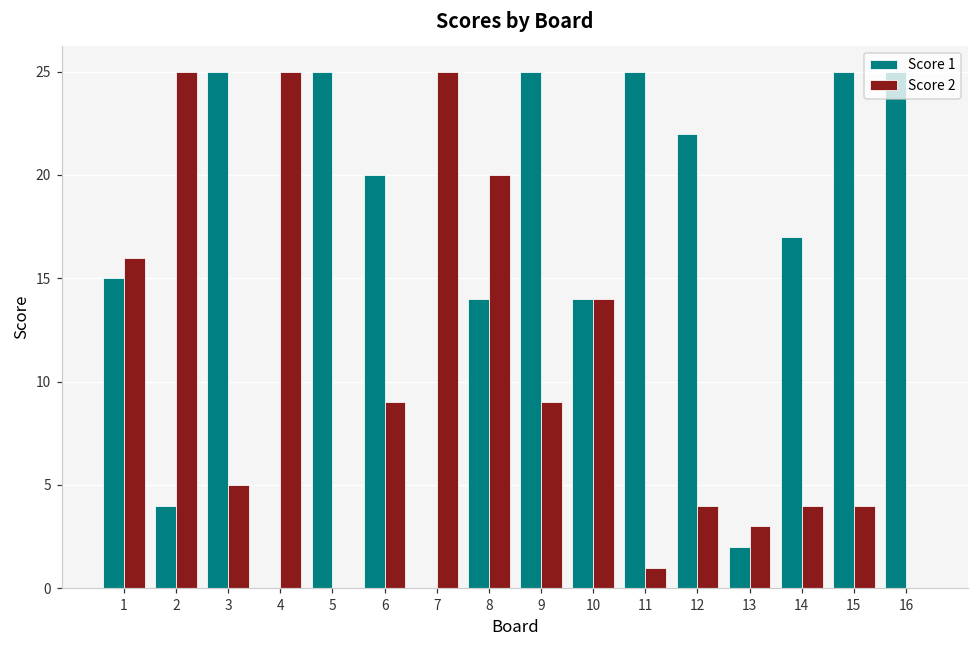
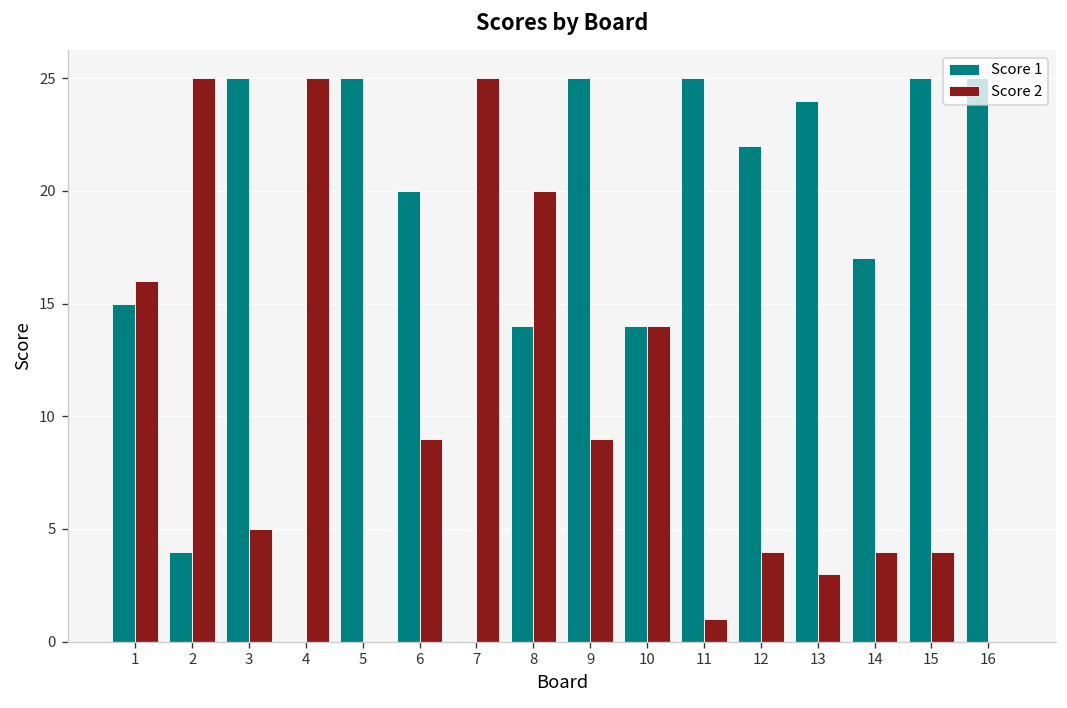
Score 1, 13: 2 -> 24
